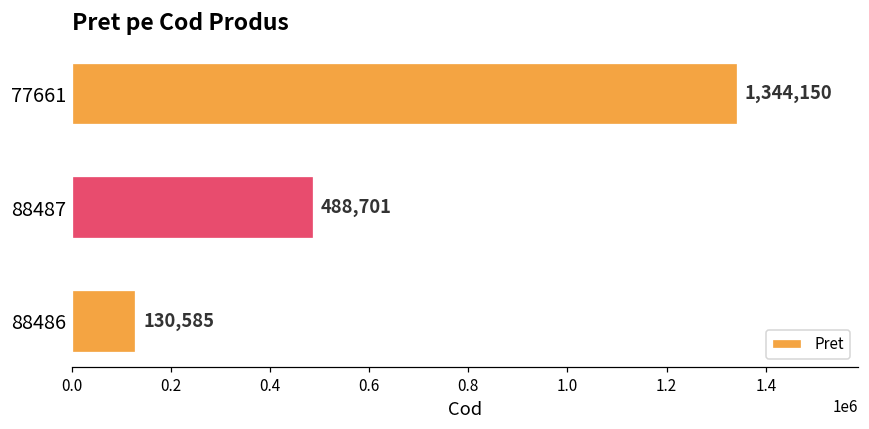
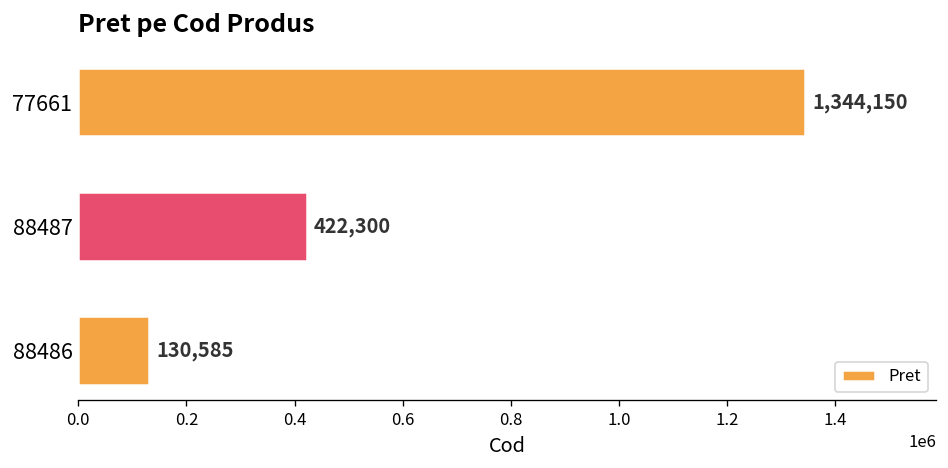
88487: 488,701 -> 422,300
